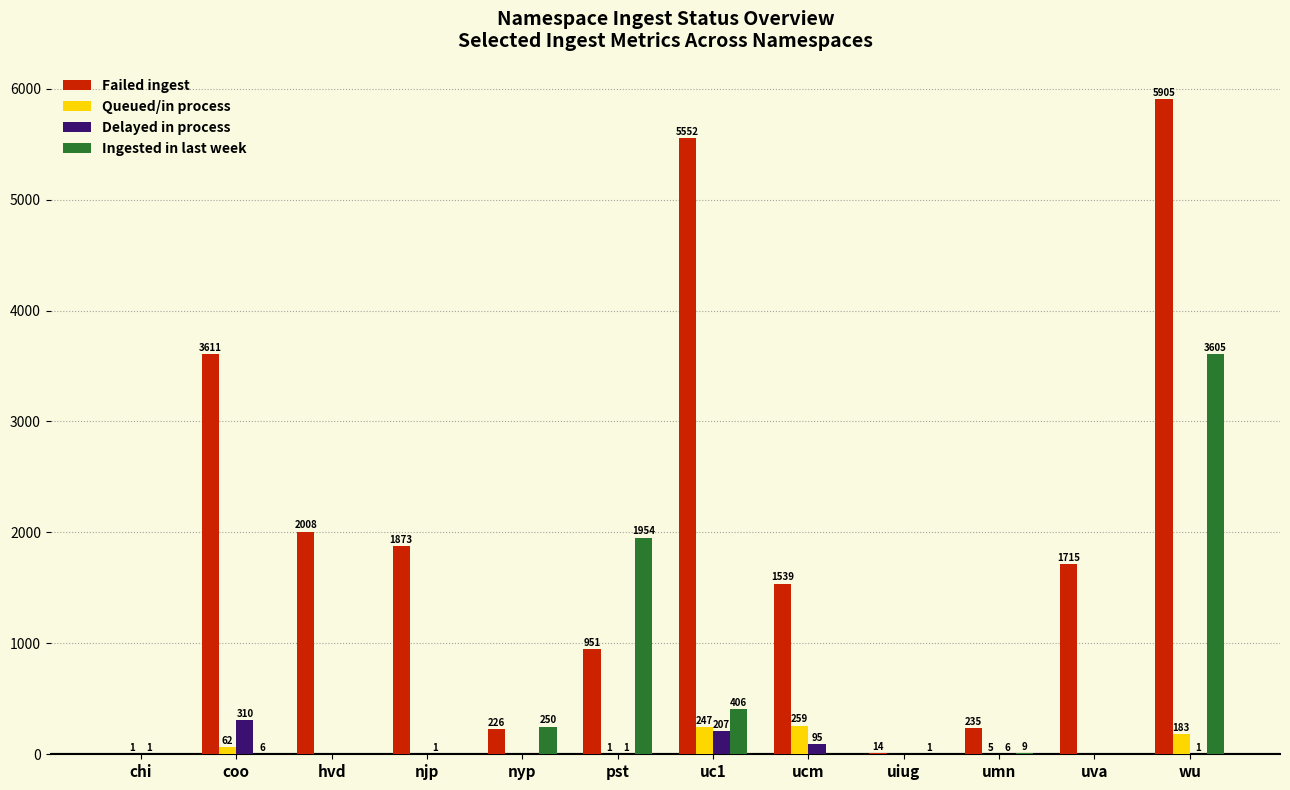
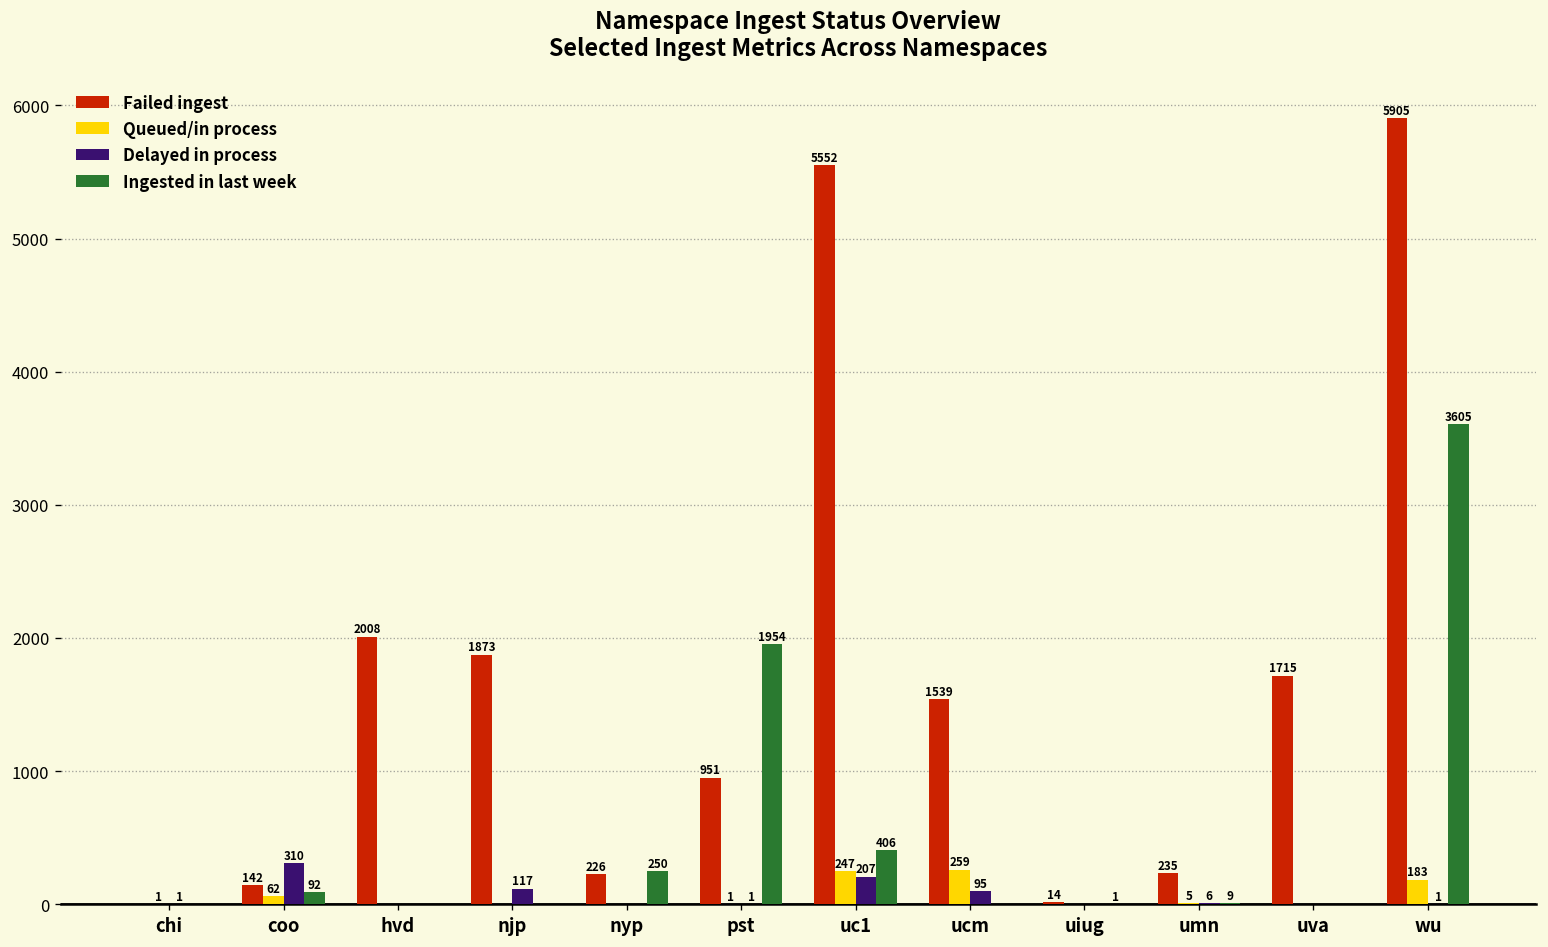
Failed ingest, coo: 3611 -> 142
Ingested in last week, coo: 6 -> 92
Delayed in process, njp: 1 -> 117
